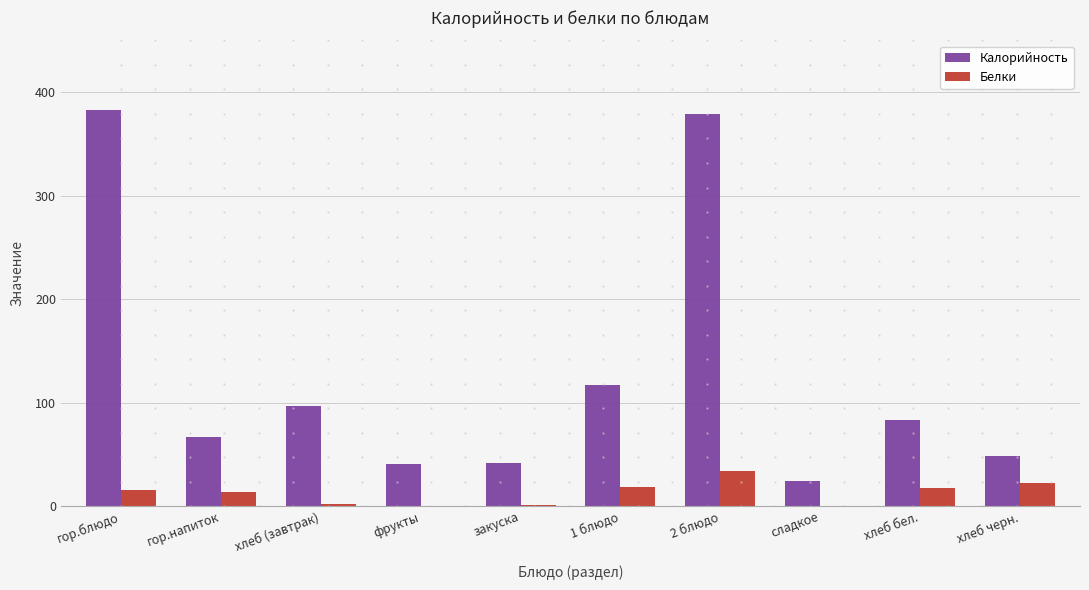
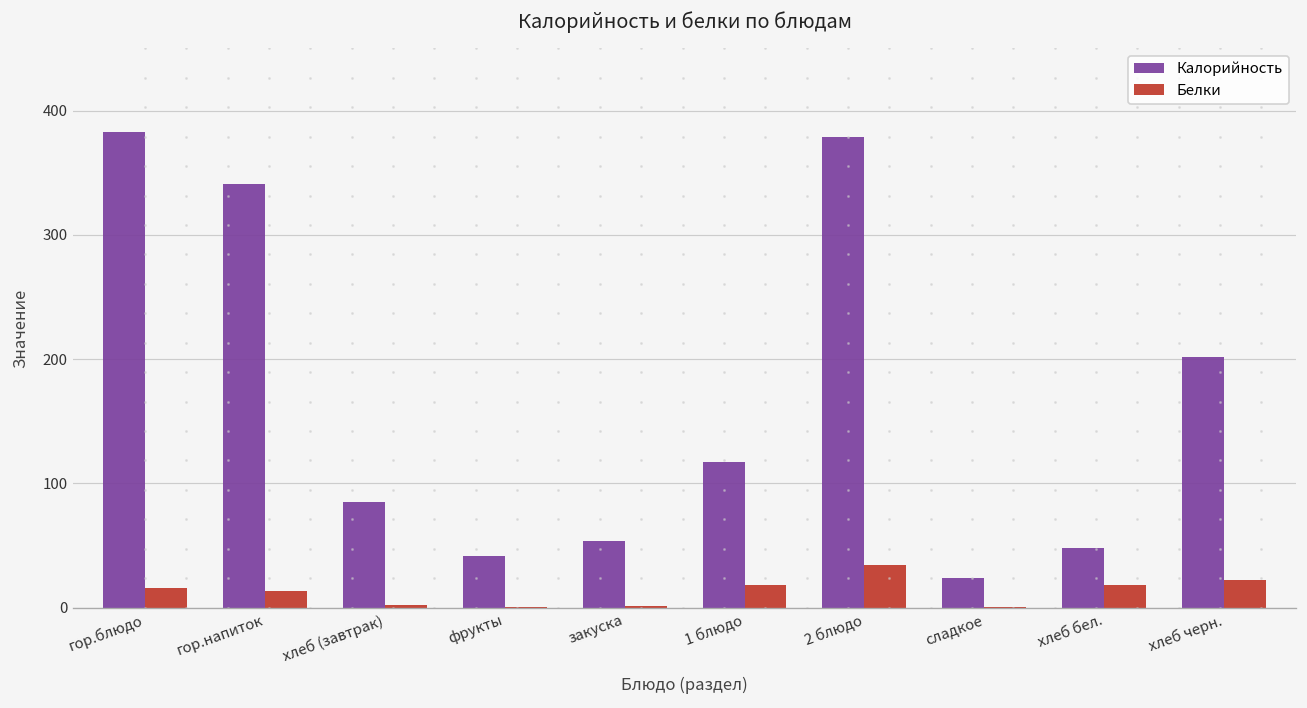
Калорийность, гор.напиток: 67 -> 341
Калорийность, хлеб (завтрак): 96 -> 85
Калорийность, закуска: 42 -> 54
Калорийность, хлеб бел.: 84 -> 48
Калорийность, хлеб черн.: 48 -> 202
